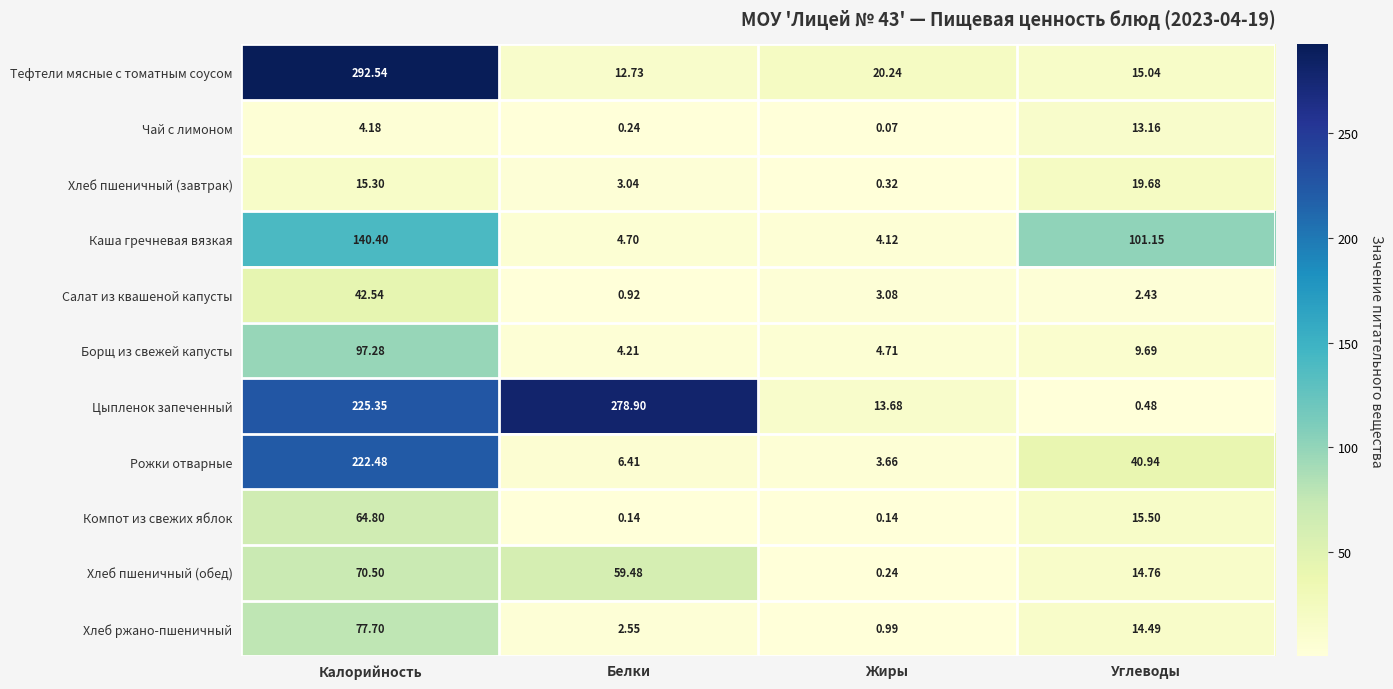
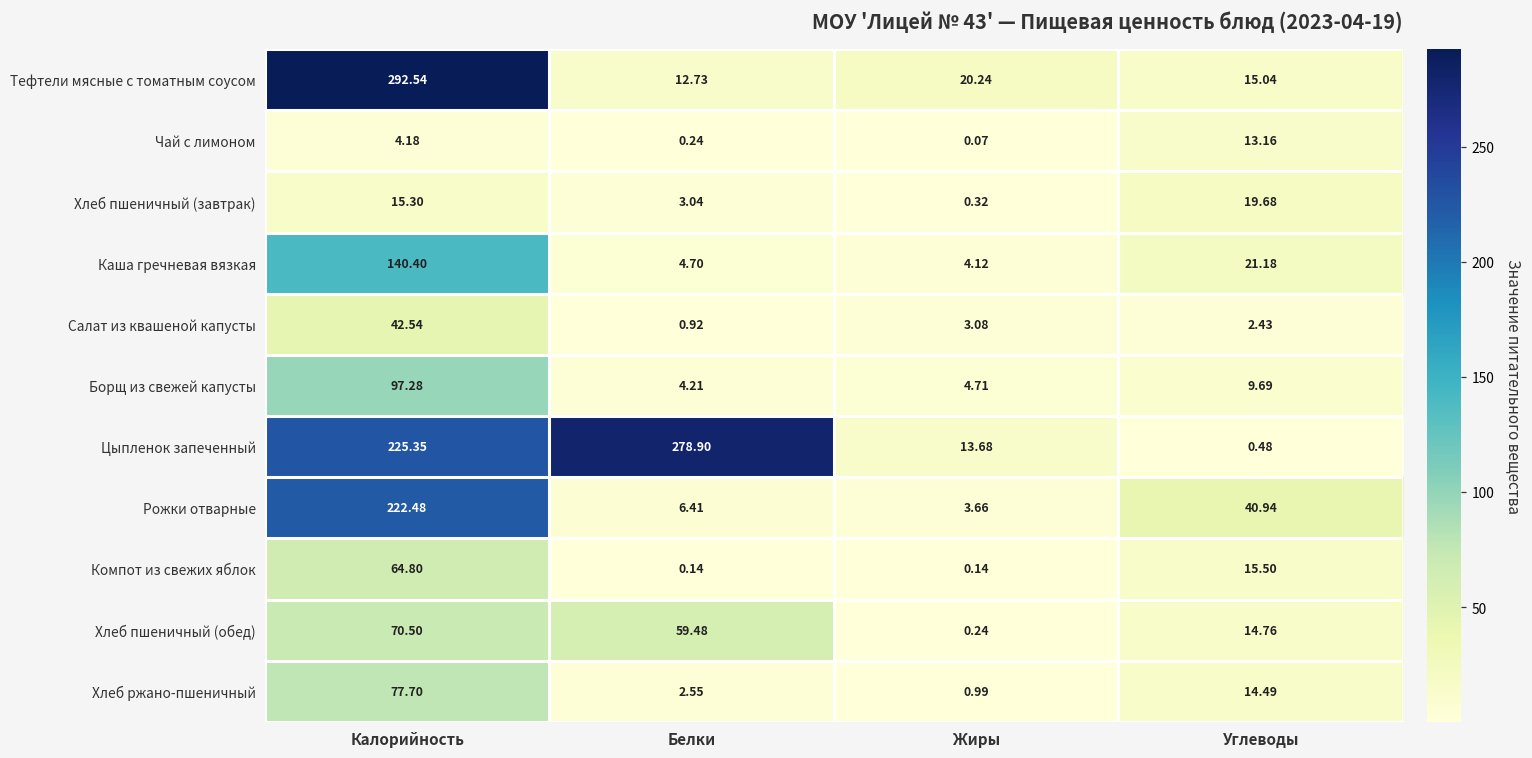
Каша гречневая вязкая, Углеводы: 101.15 -> 21.18
